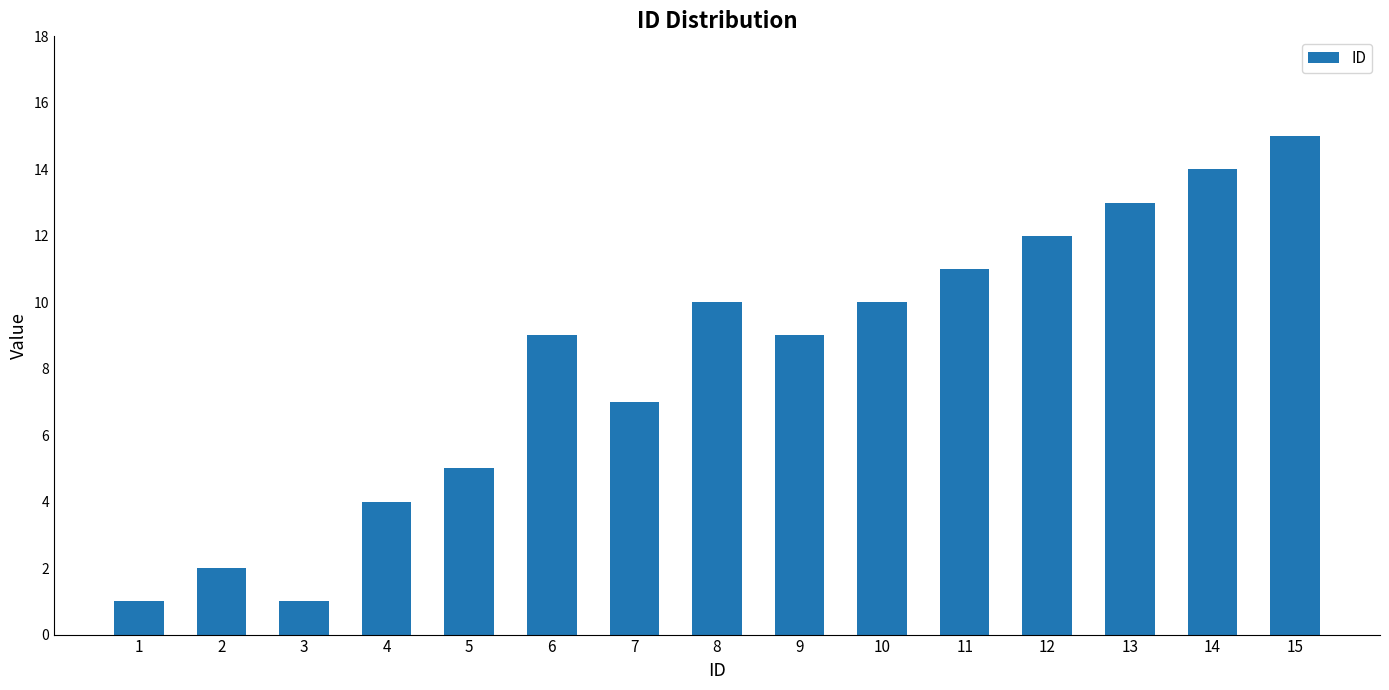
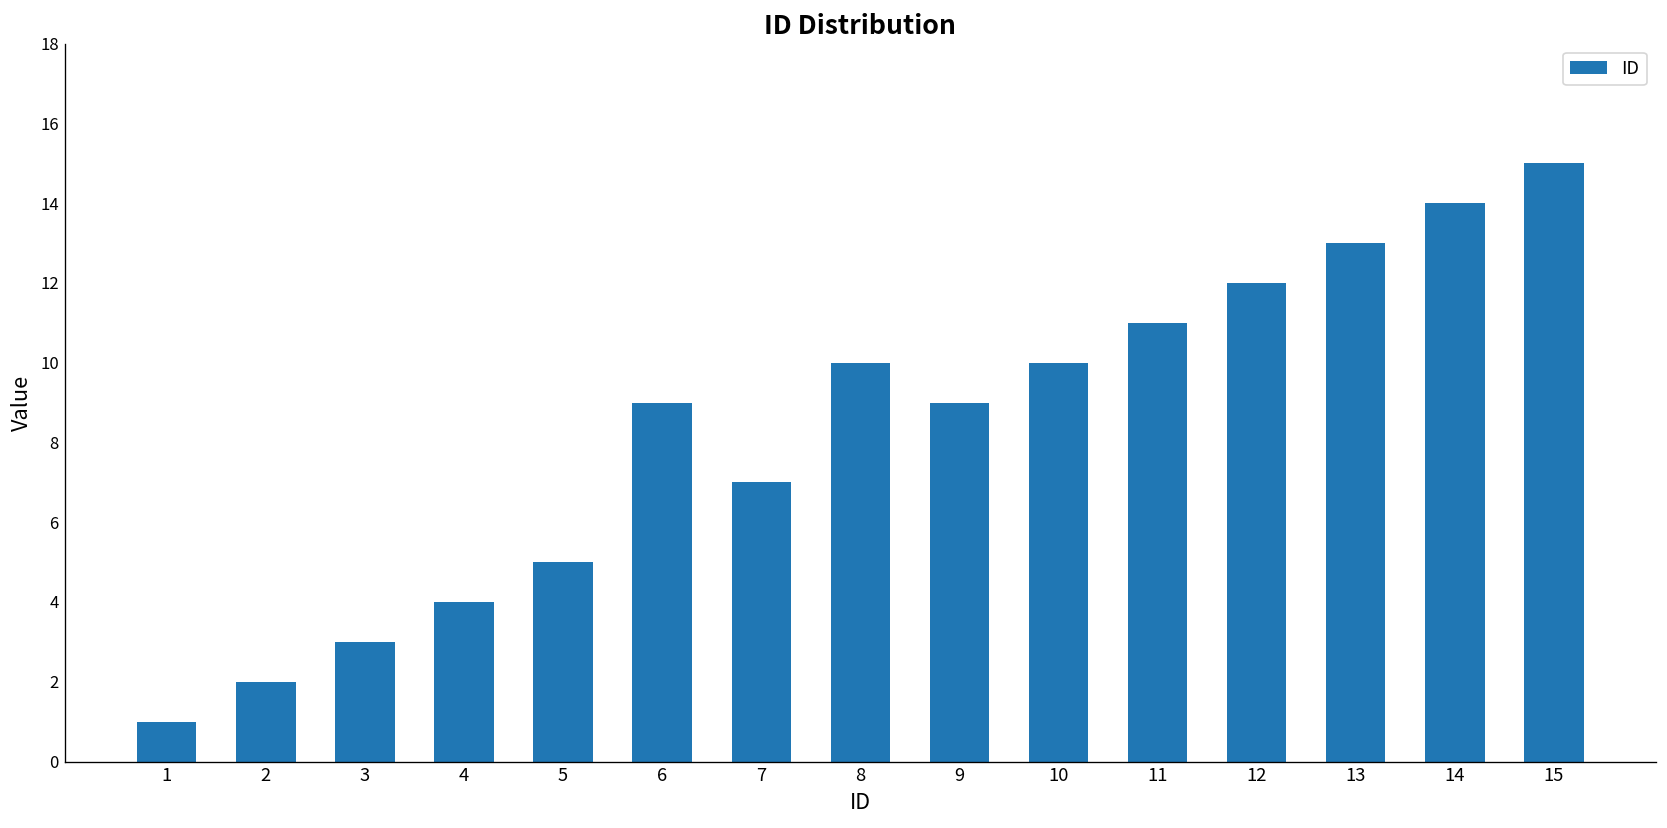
3: 1 -> 3
